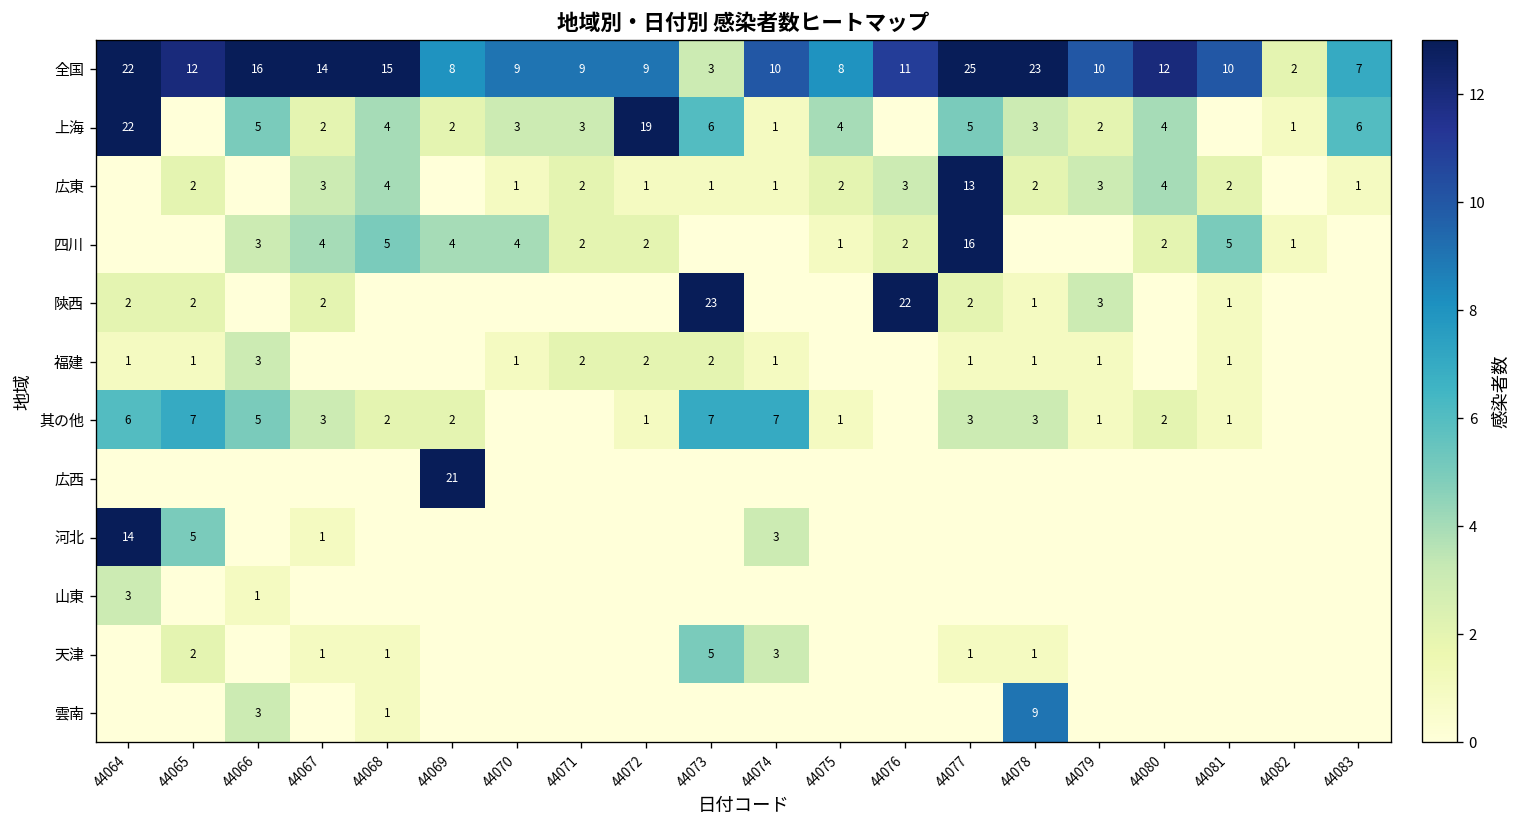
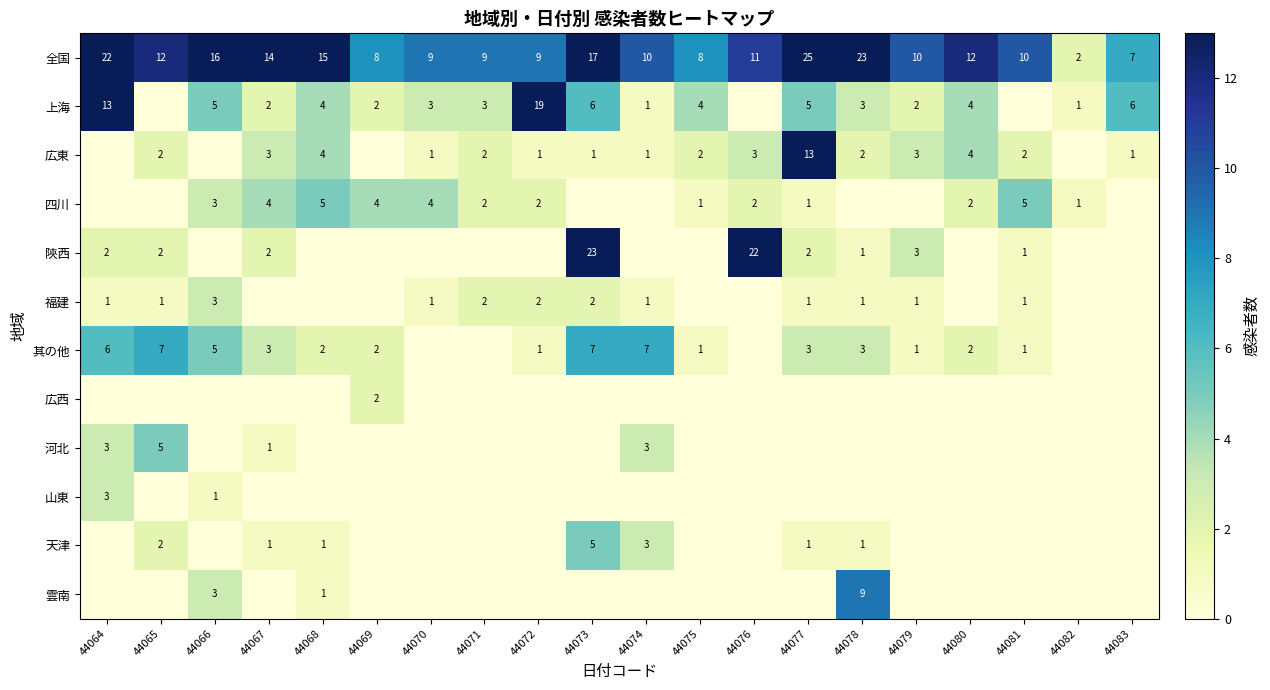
全国, 44073: 3 -> 17
上海, 44064: 22 -> 13
四川, 44077: 16 -> 1
広西, 44069: 21 -> 2
河北, 44064: 14 -> 3
